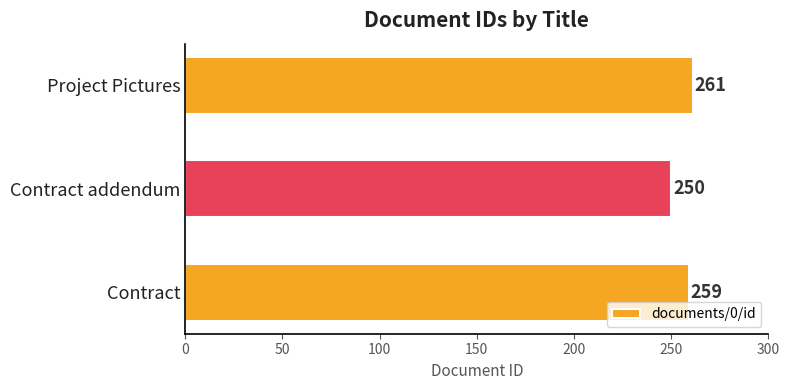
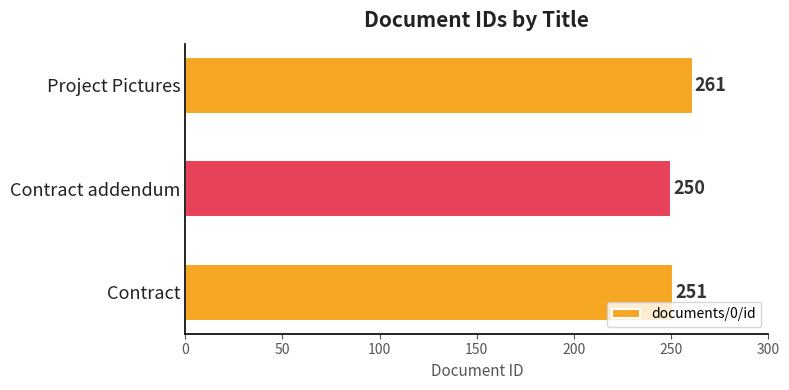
Contract: 259 -> 251
